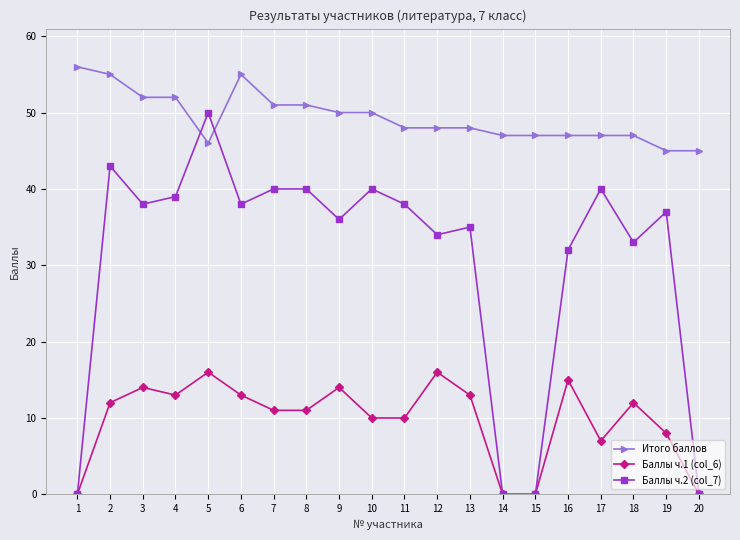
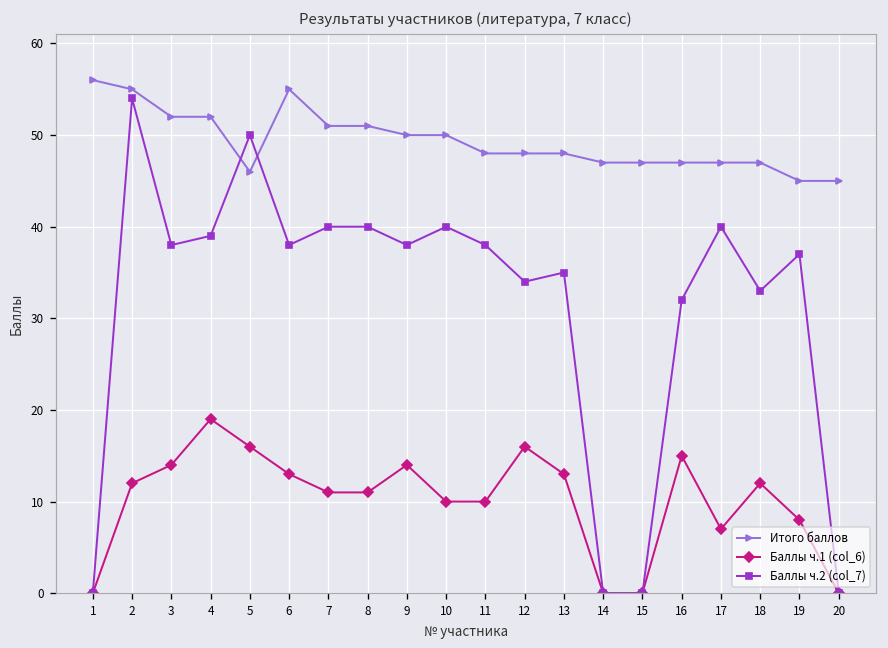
Баллы ч.2 (col_7), 2: 43 -> 54
Баллы ч.1 (col_6), 4: 13 -> 19
Баллы ч.2 (col_7), 9: 36 -> 38
